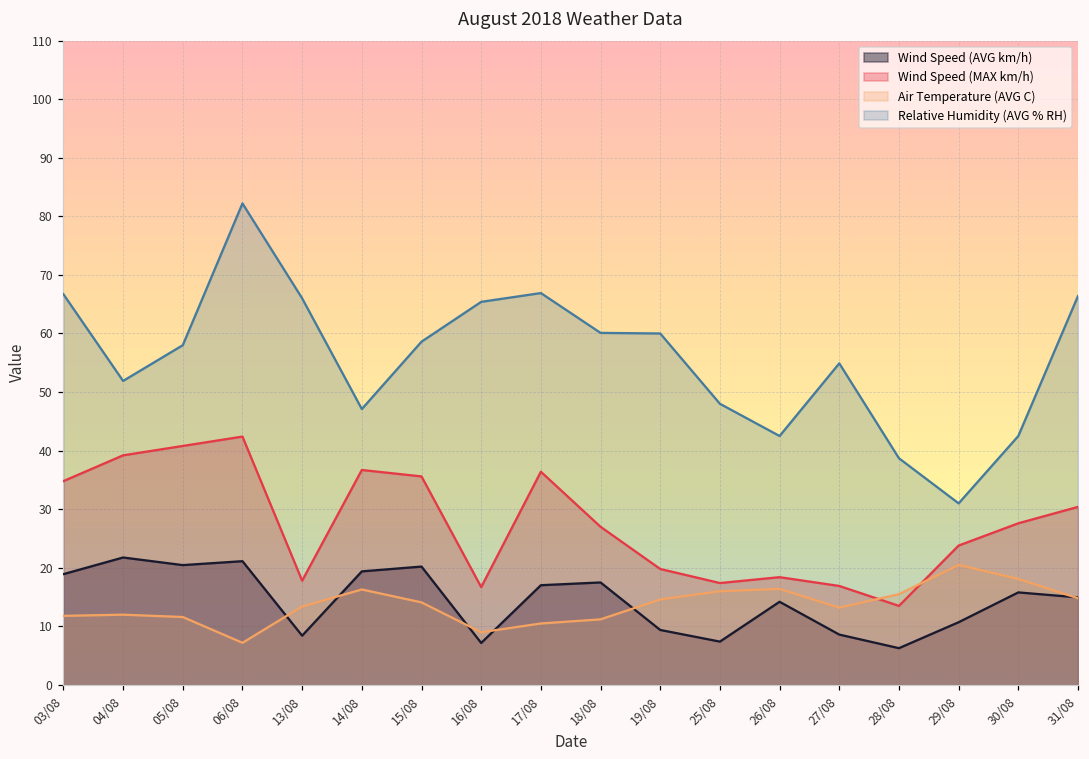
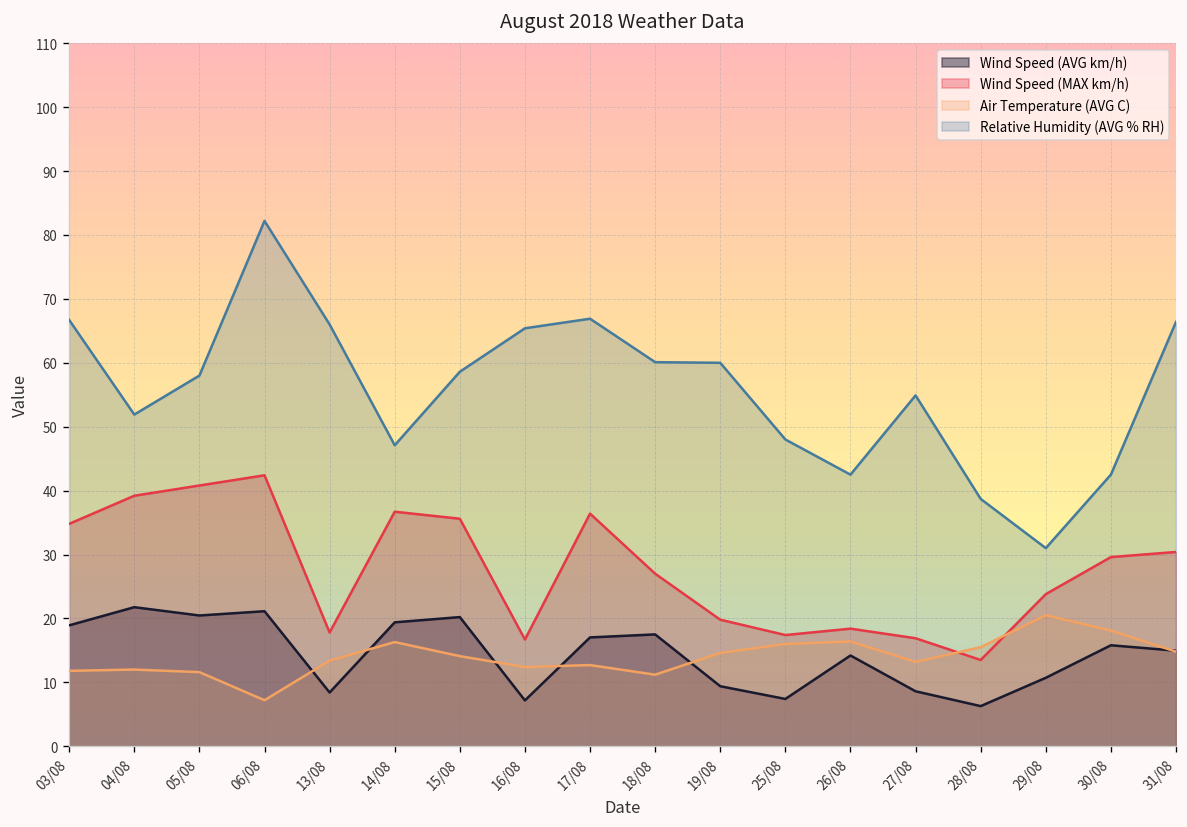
Air Temperature (AVG C), 16/08: 9 -> 12
Air Temperature (AVG C), 17/08: 11 -> 13
Wind Speed (MAX km/h), 30/08: 28 -> 30
